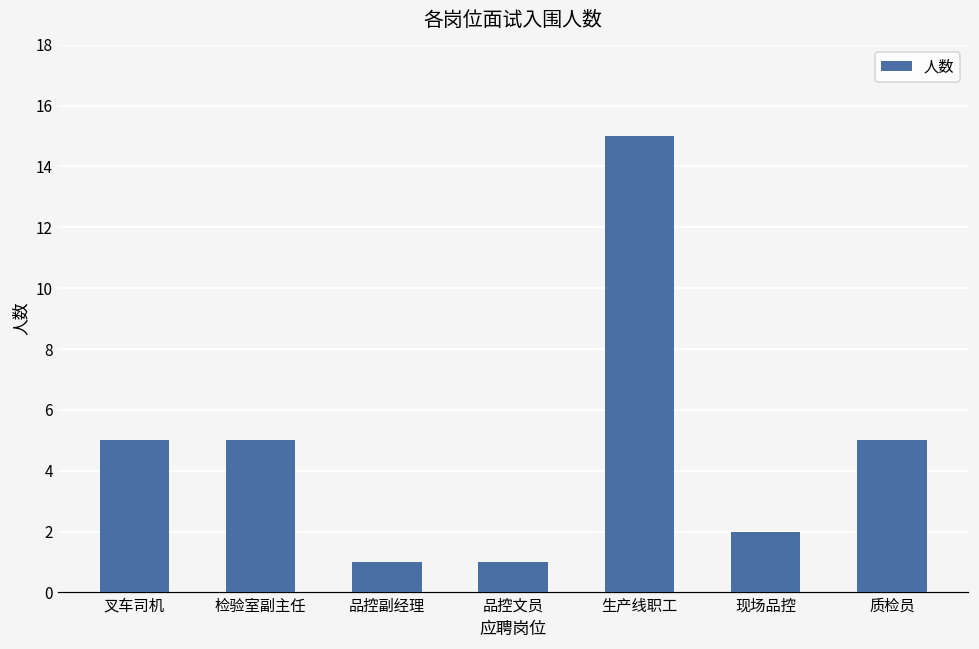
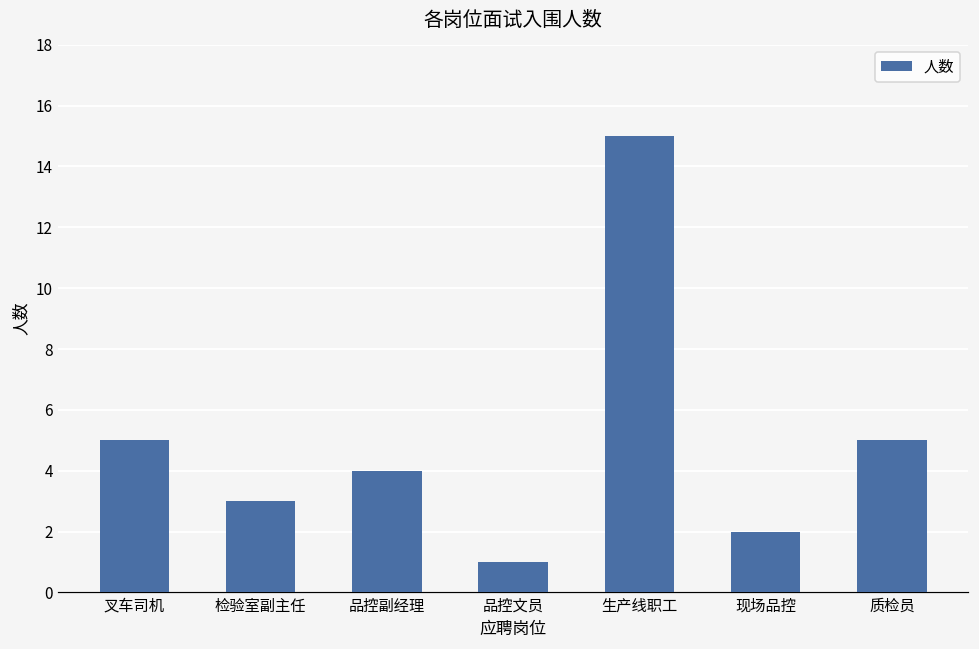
检验室副主任: 5 -> 3
品控副经理: 1 -> 4
